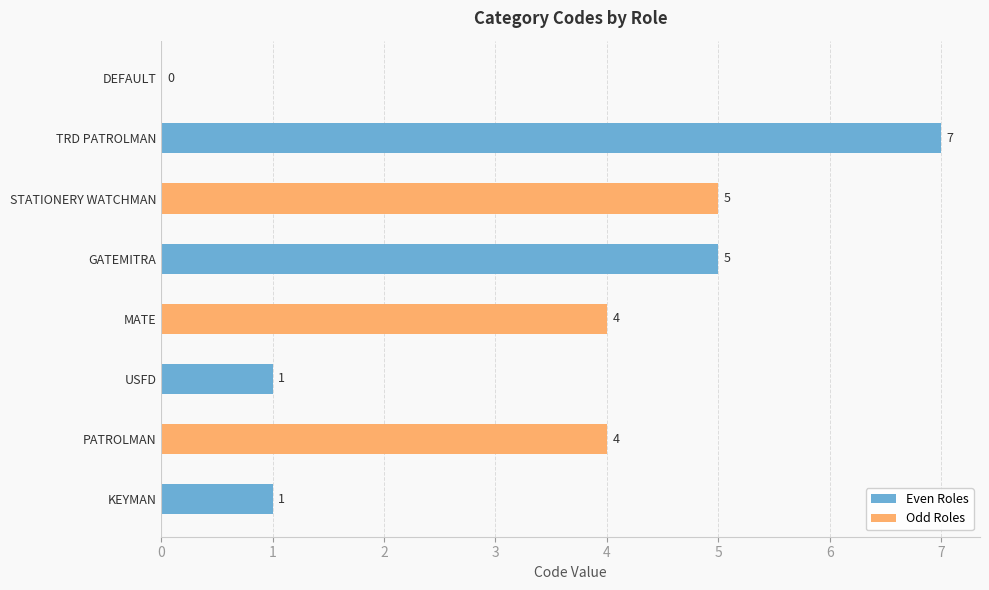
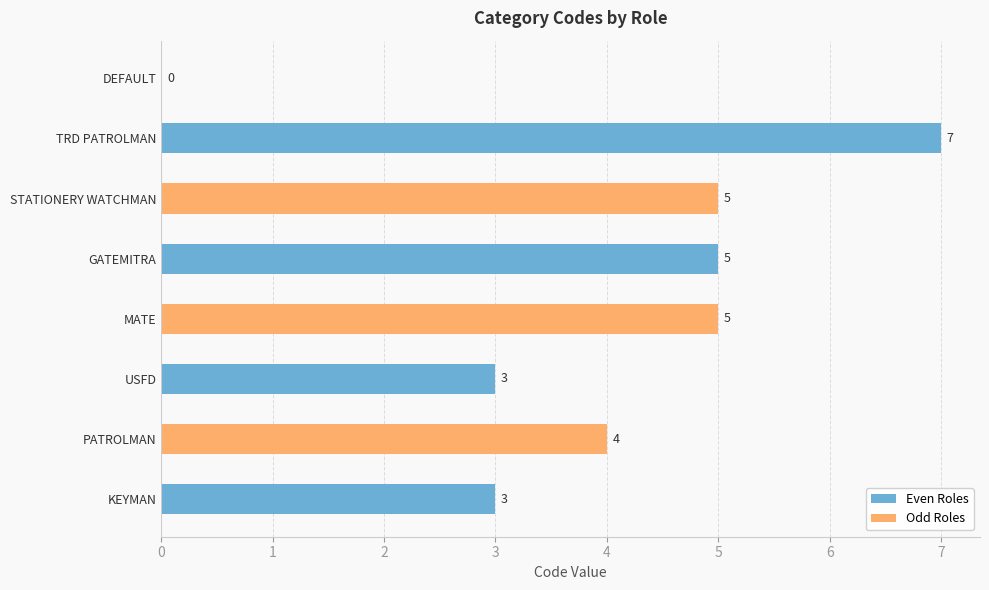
MATE: 4 -> 5
USFD: 1 -> 3
KEYMAN: 1 -> 3
